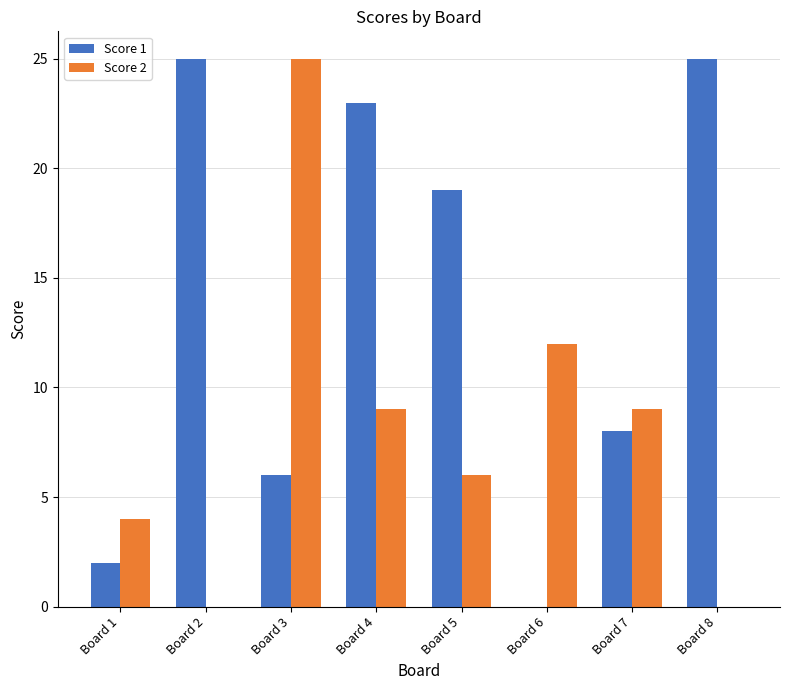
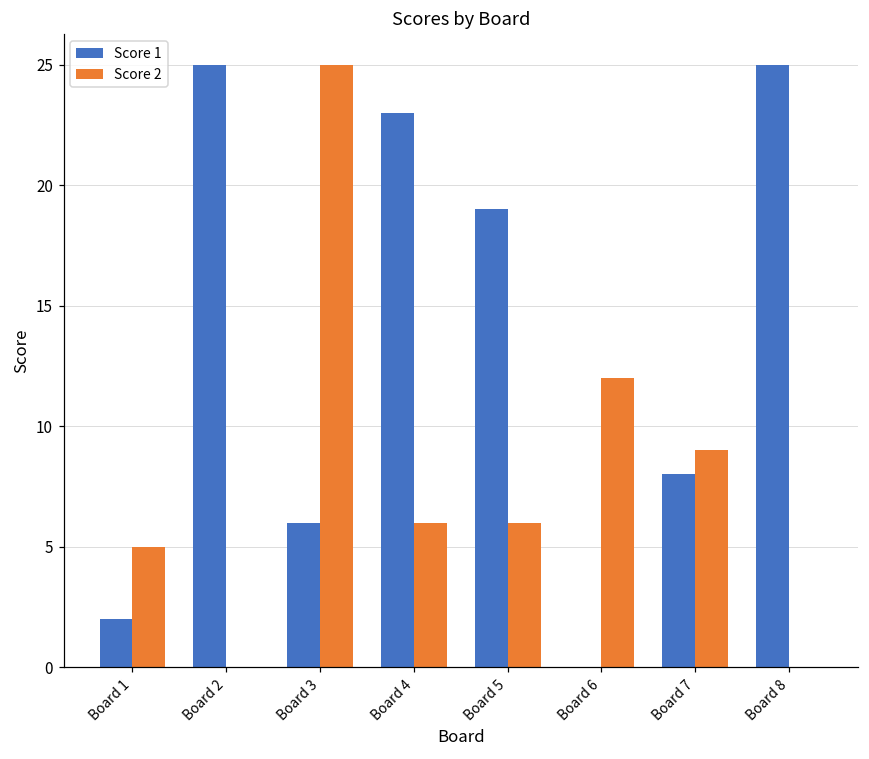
Score 2, Board 1: 4 -> 5
Score 2, Board 4: 9 -> 6
